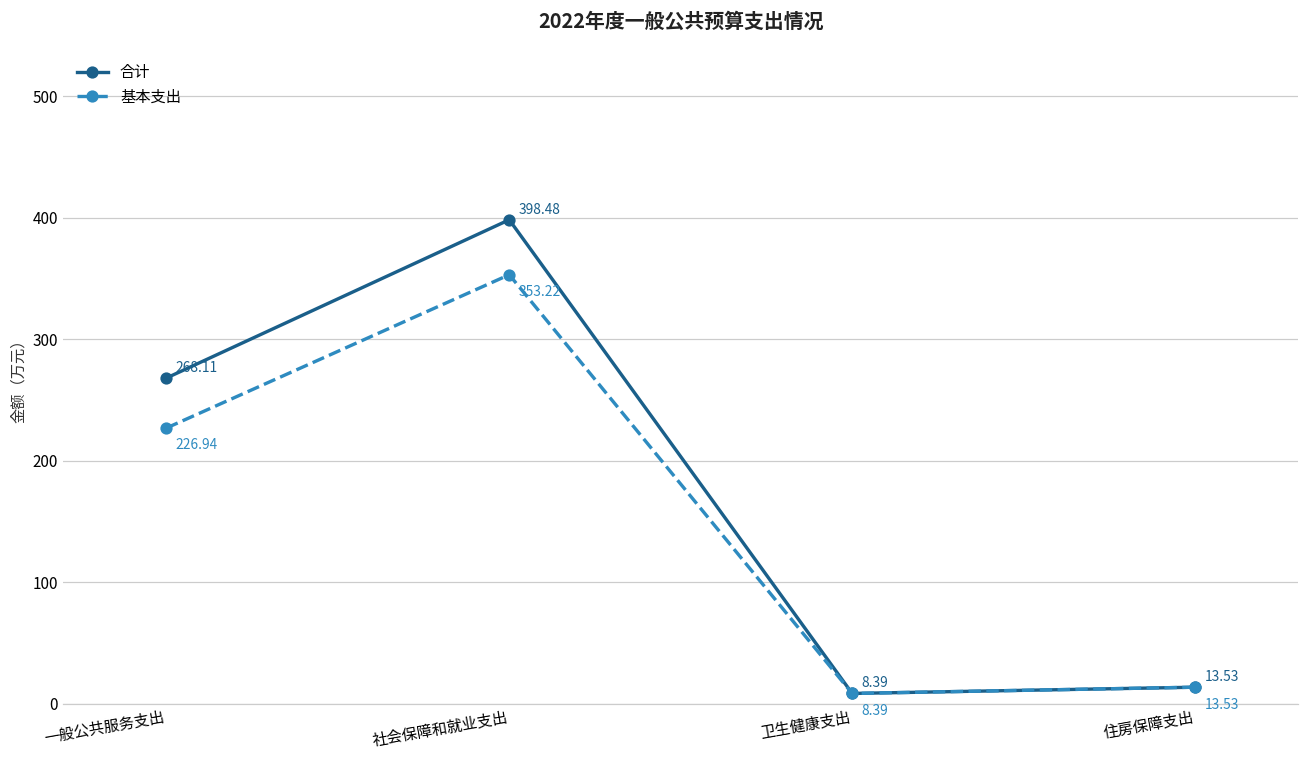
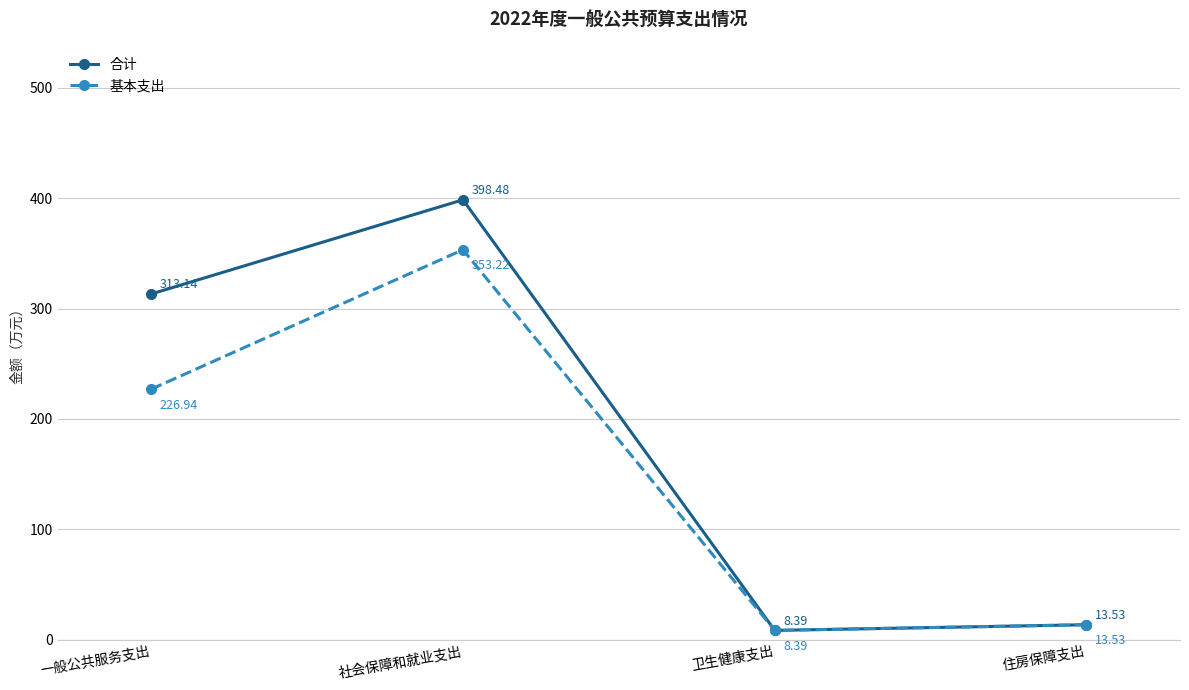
合计, 一般公共服务支出: 268.11 -> 313.14
